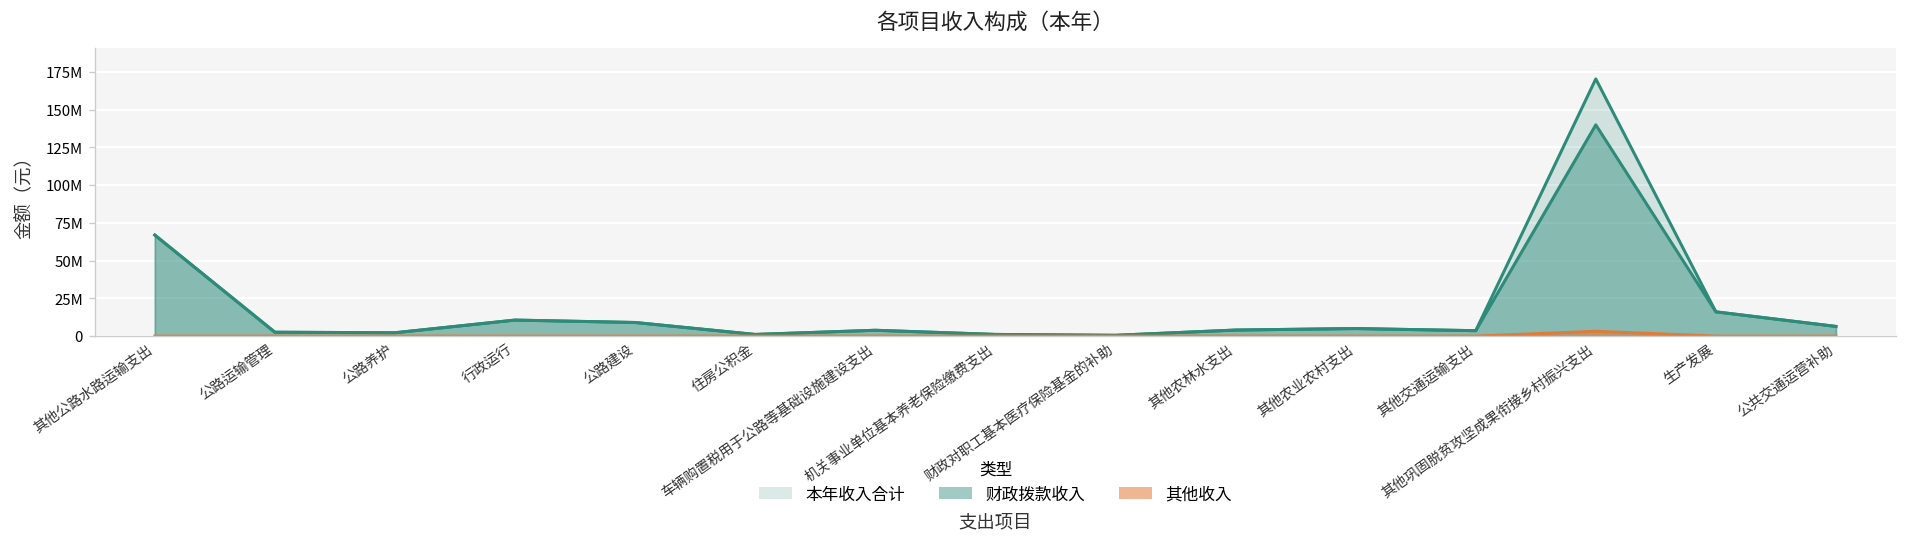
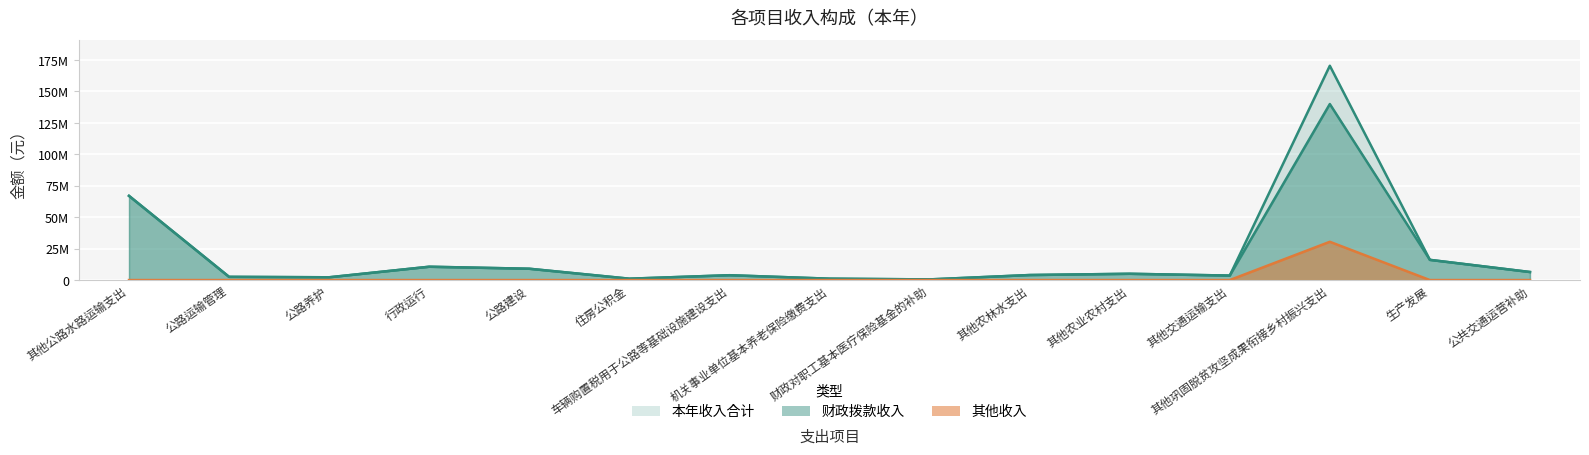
其他收入, 其他巩固脱贫攻坚成果衔接乡村振兴支出: 3000000 -> 30000000
